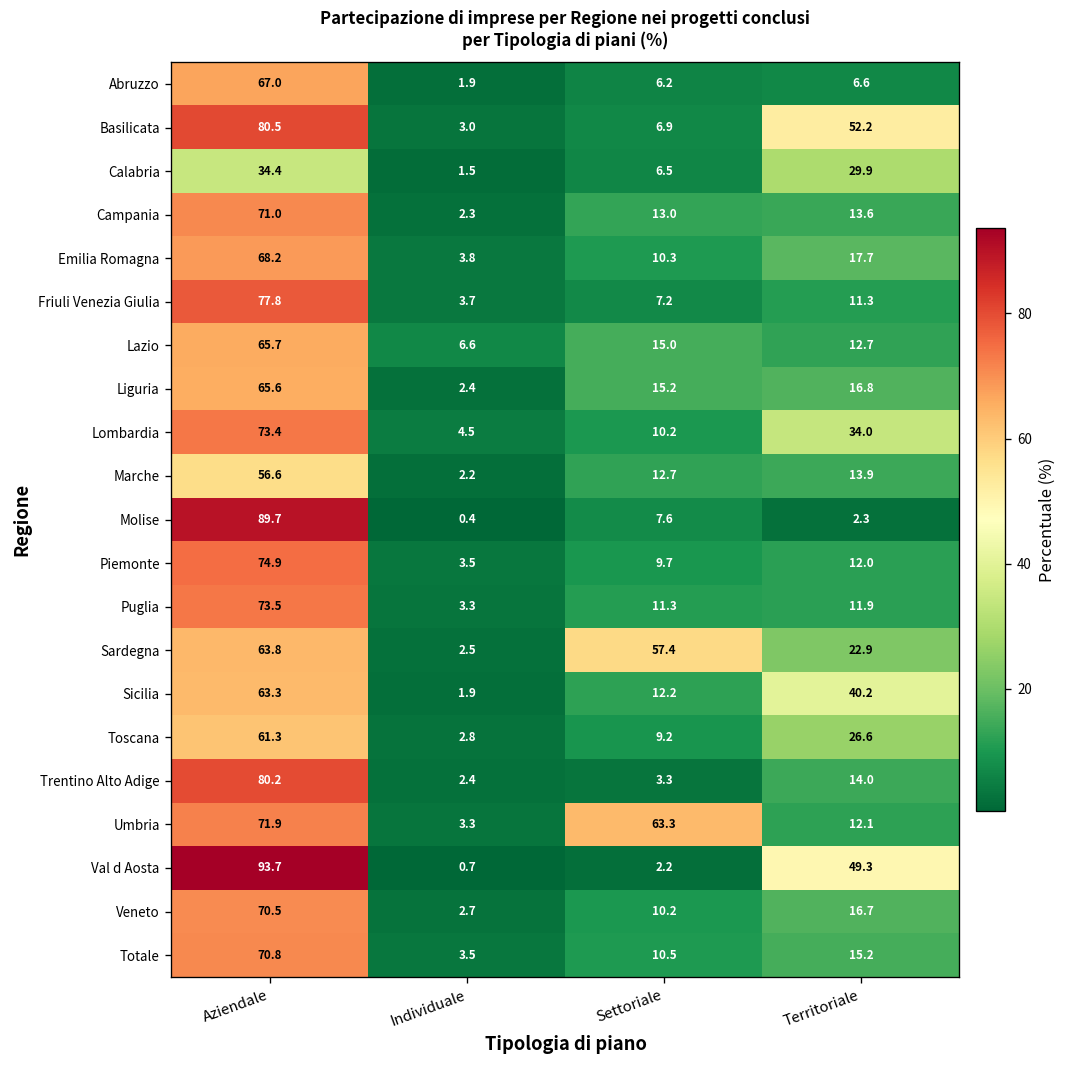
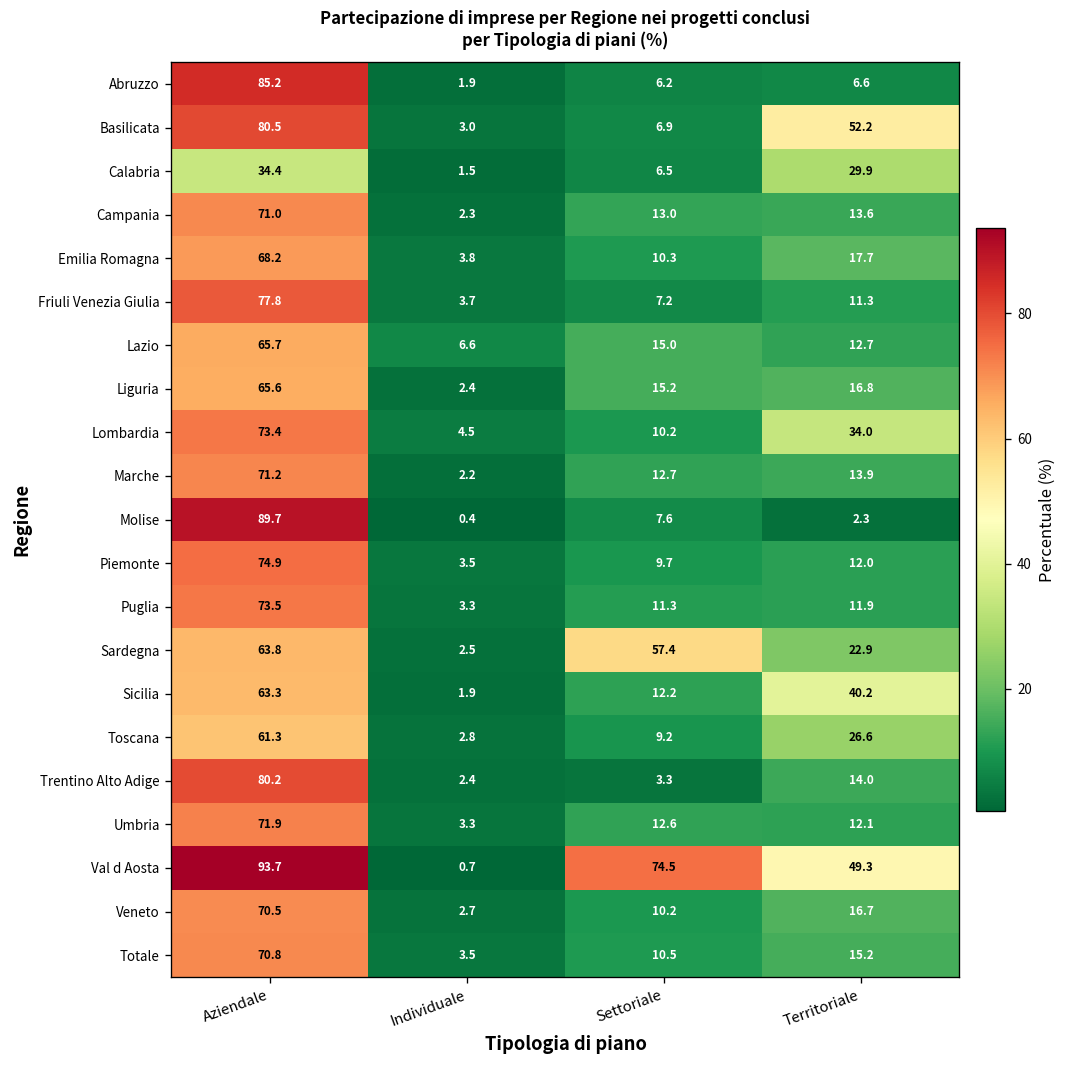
Abruzzo, Aziendale: 67.0 -> 85.2
Marche, Aziendale: 56.6 -> 71.2
Umbria, Settoriale: 63.3 -> 12.6
Val d Aosta, Settoriale: 2.2 -> 74.5
